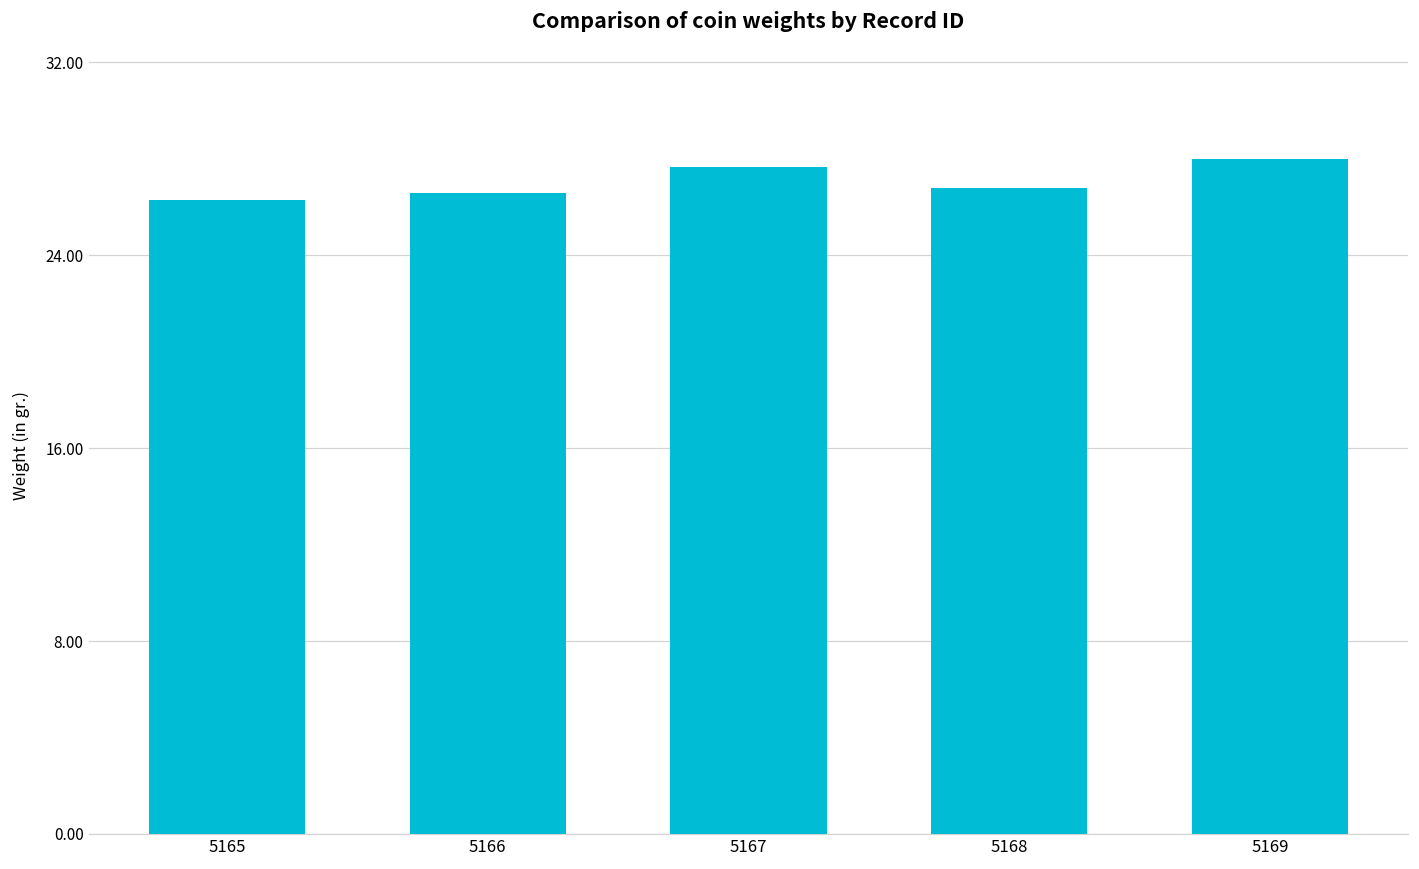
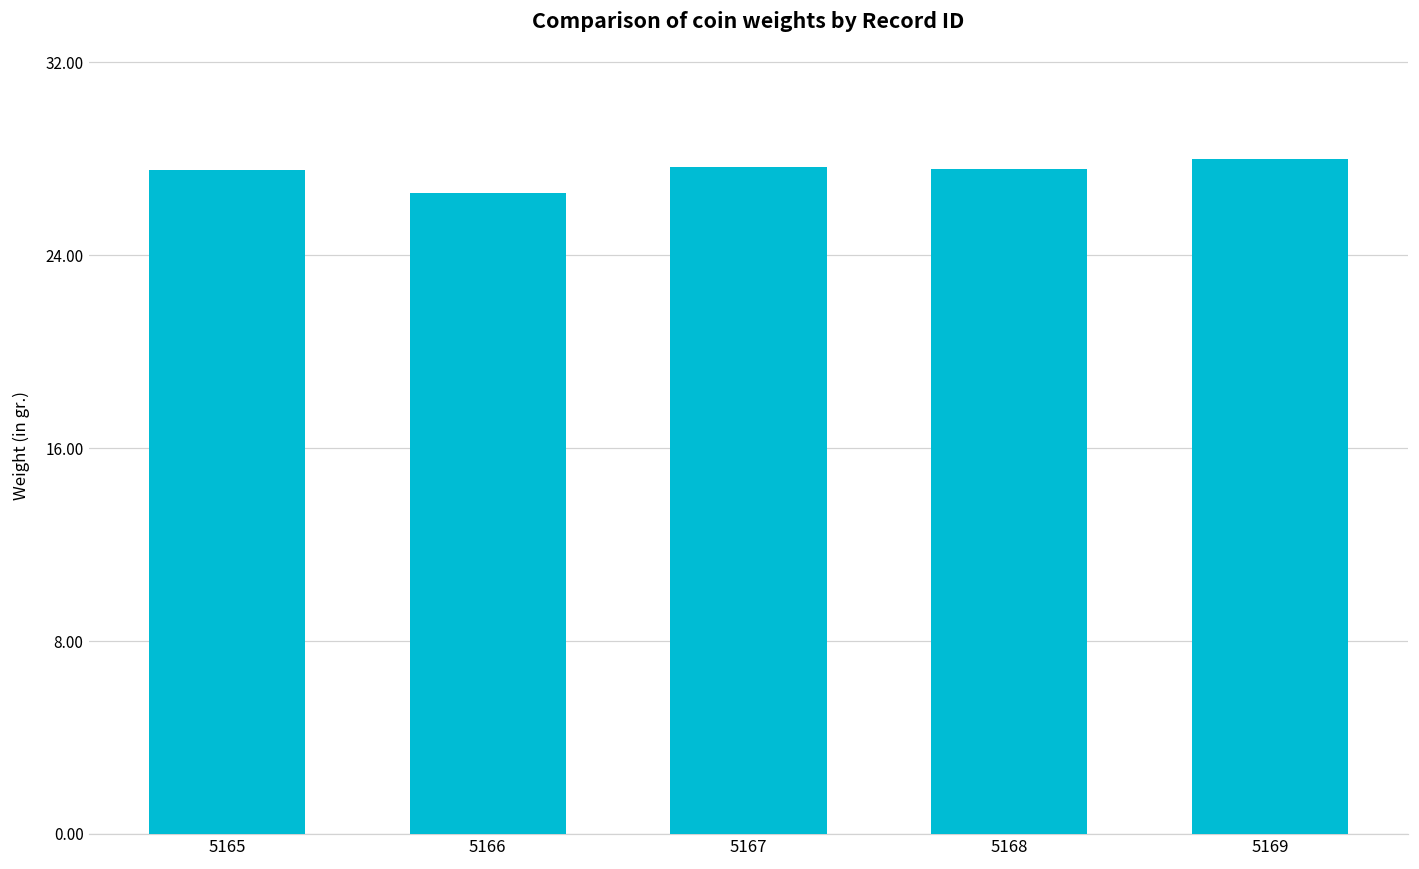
5165: 26.3 -> 27.6
5168: 26.8 -> 27.6
